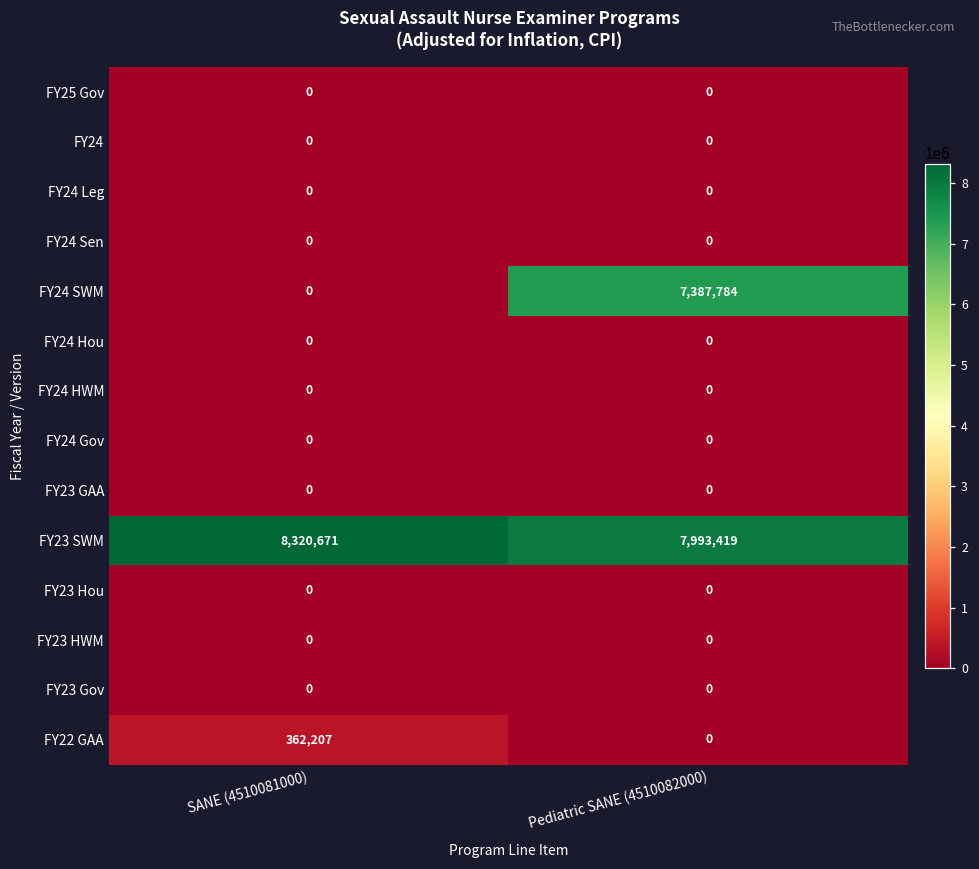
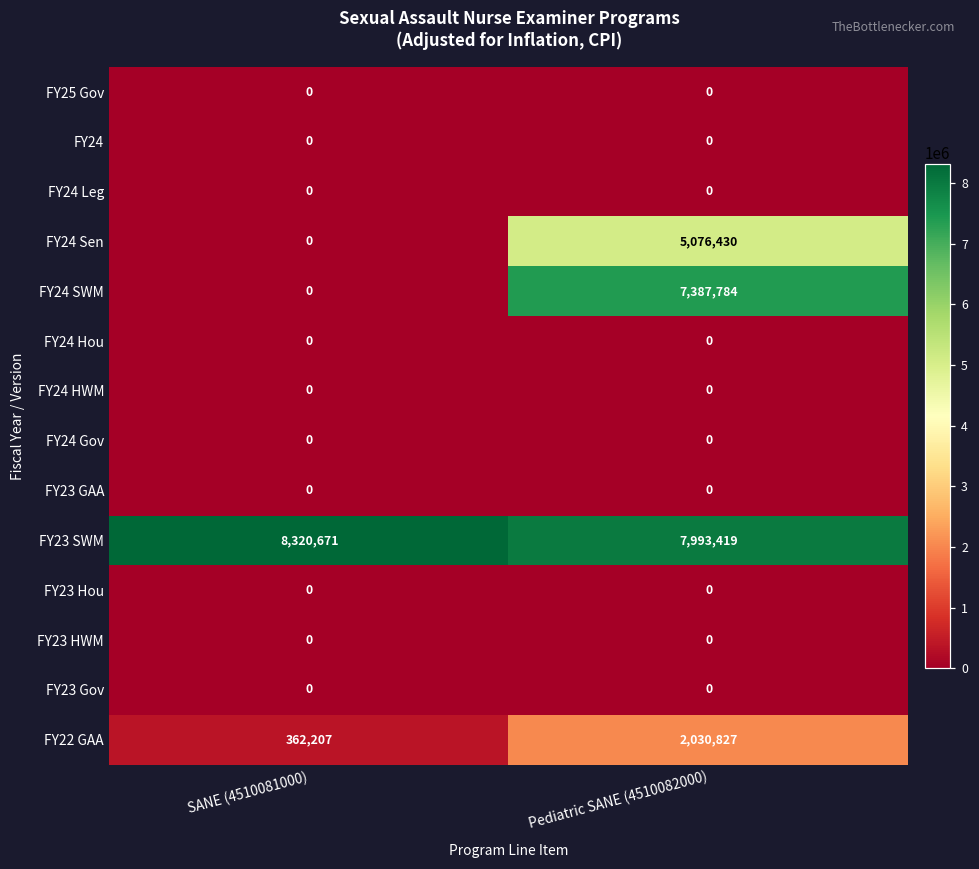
FY24 Sen, Pediatric SANE (4510082000): 0 -> 5,076,430
FY22 GAA, Pediatric SANE (4510082000): 0 -> 2,030,827
